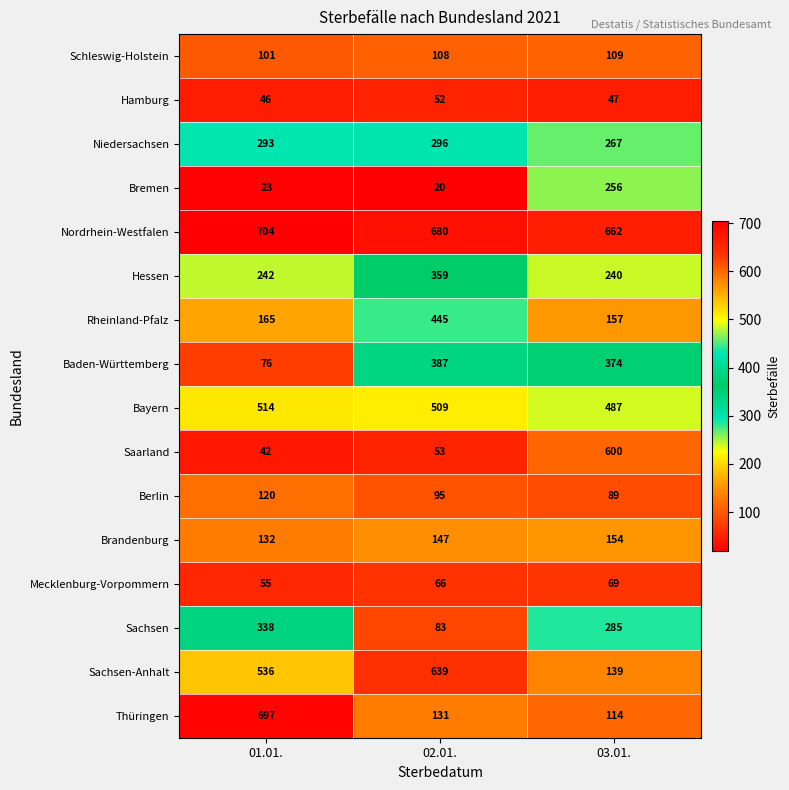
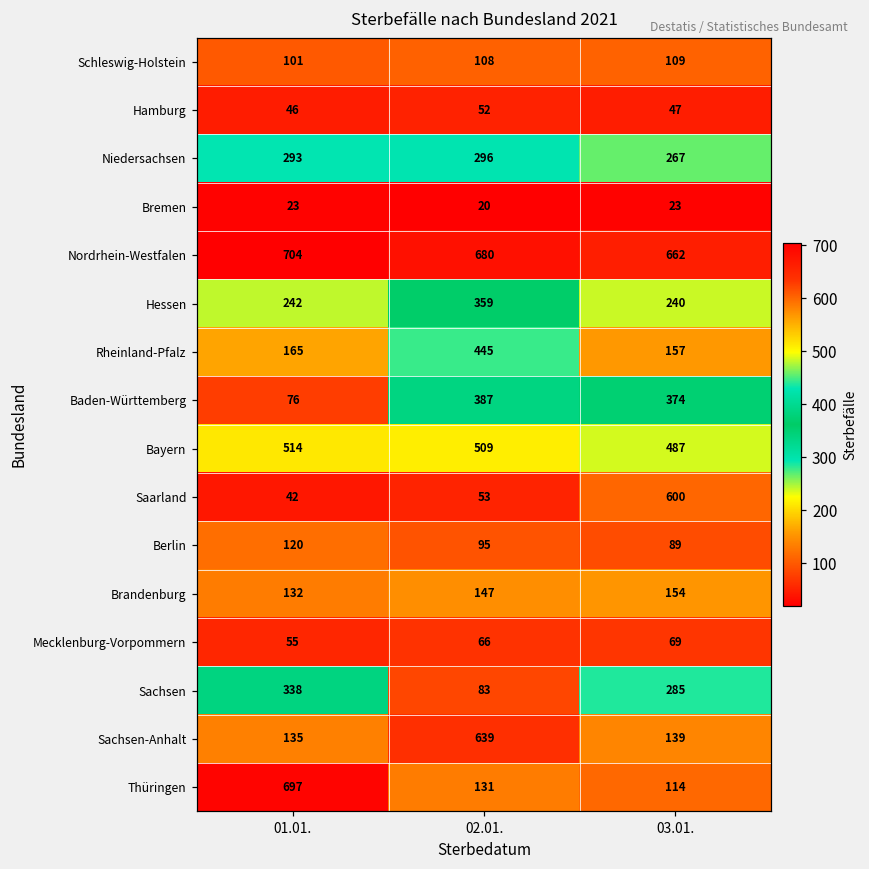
Bremen, 03.01.: 256 -> 23
Sachsen-Anhalt, 01.01.: 536 -> 135
